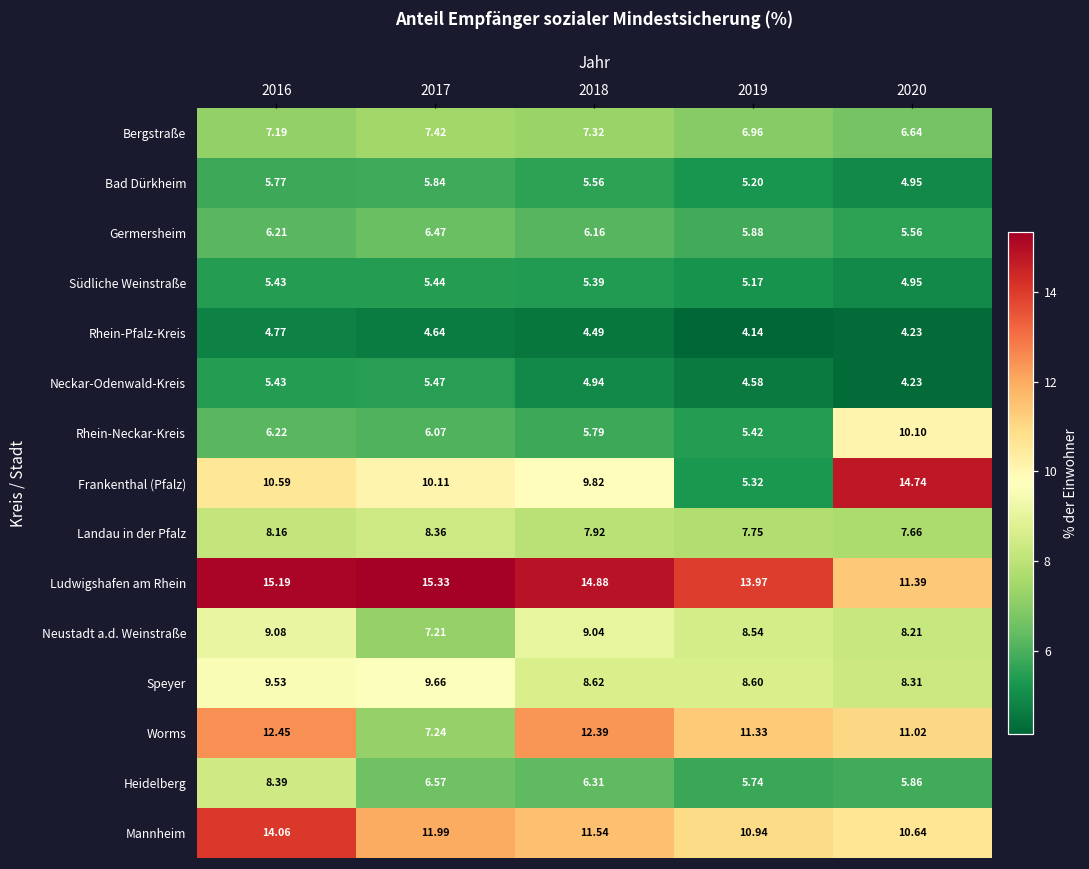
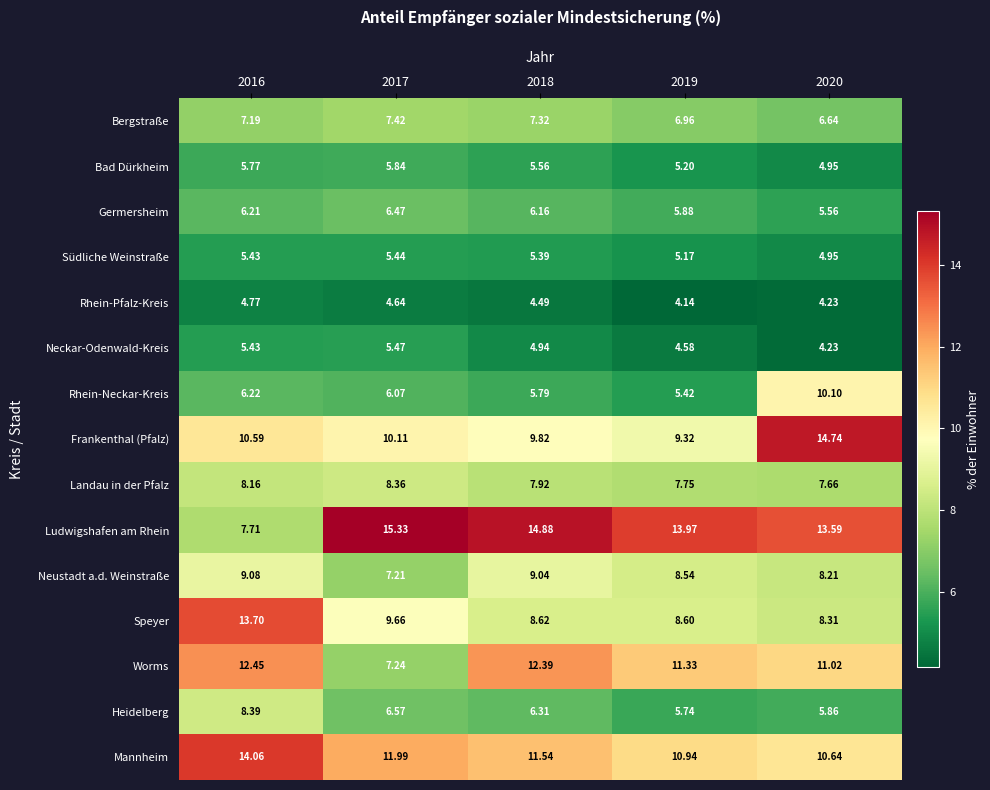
Frankenthal (Pfalz), 2019: 5.32 -> 9.32
Ludwigshafen am Rhein, 2016: 15.19 -> 7.71
Ludwigshafen am Rhein, 2020: 11.39 -> 13.59
Speyer, 2016: 9.53 -> 13.70
